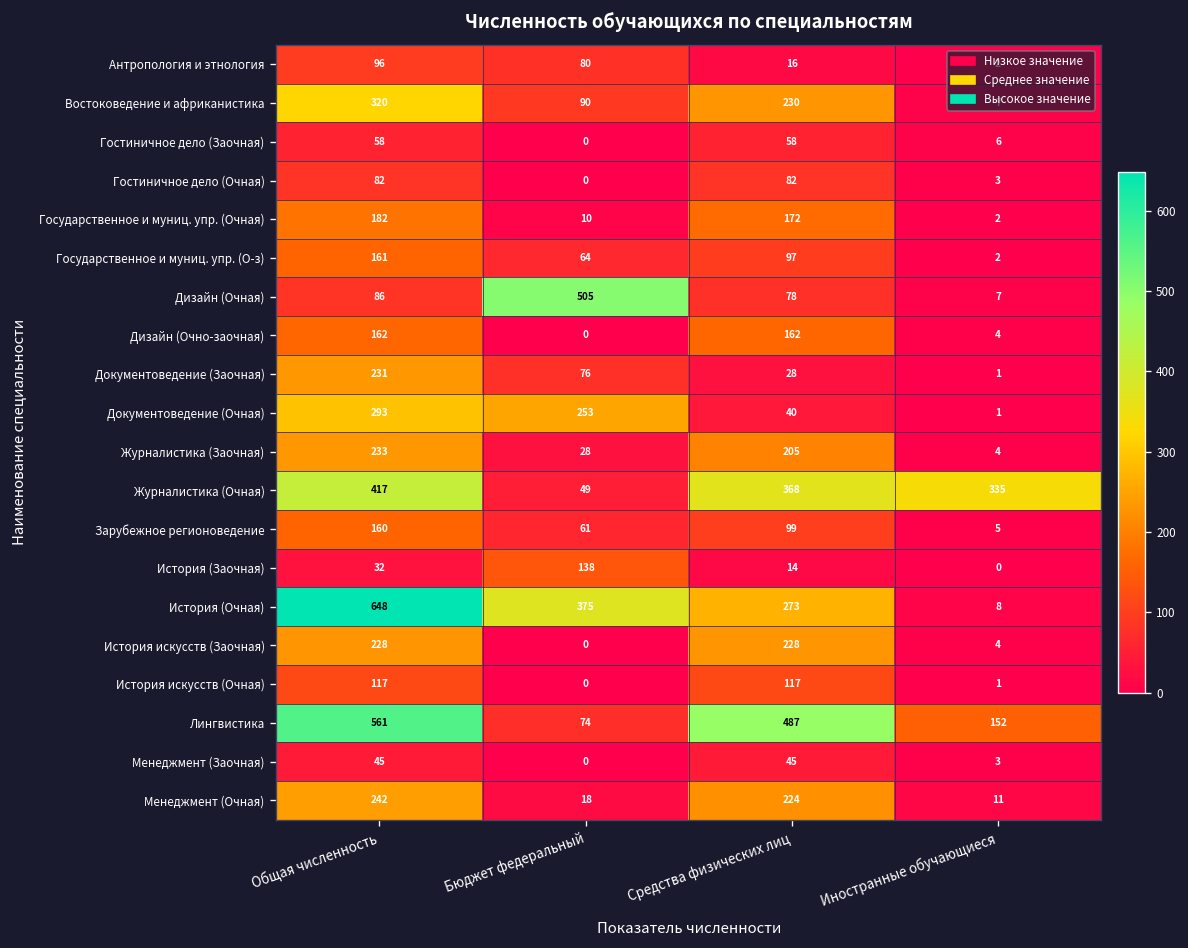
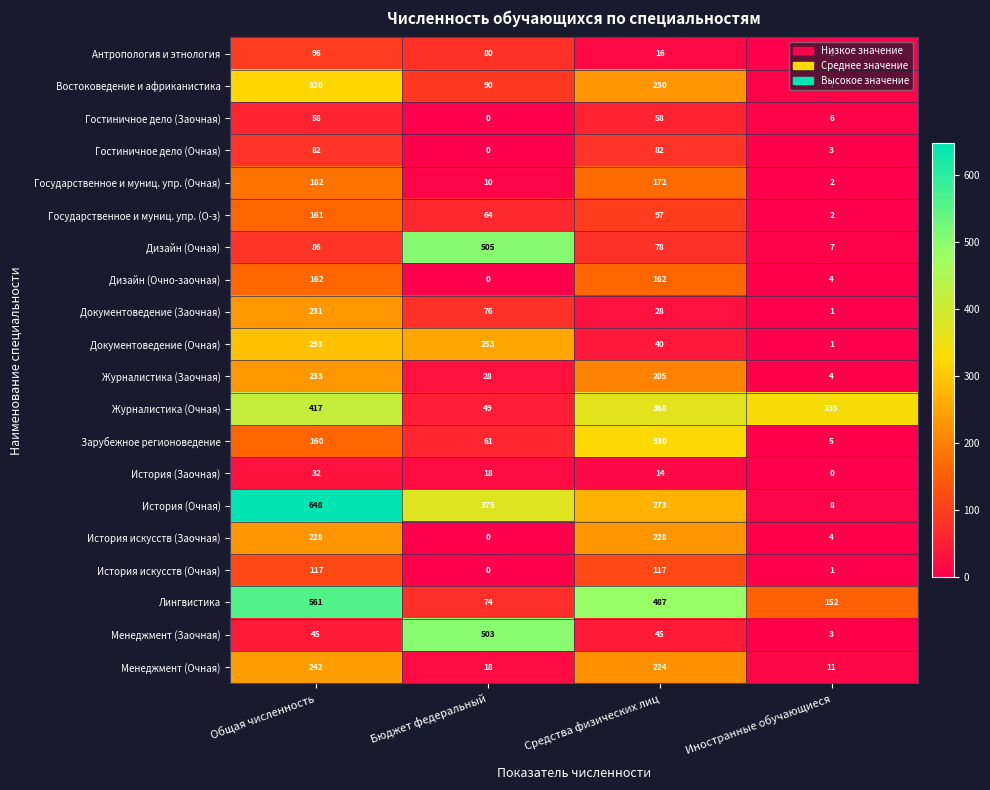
Зарубежное регионоведение, Средства физических лиц: 99 -> 330
История (Заочная), Бюджет федеральный: 138 -> 18
Менеджмент (Заочная), Бюджет федеральный: 0 -> 503
